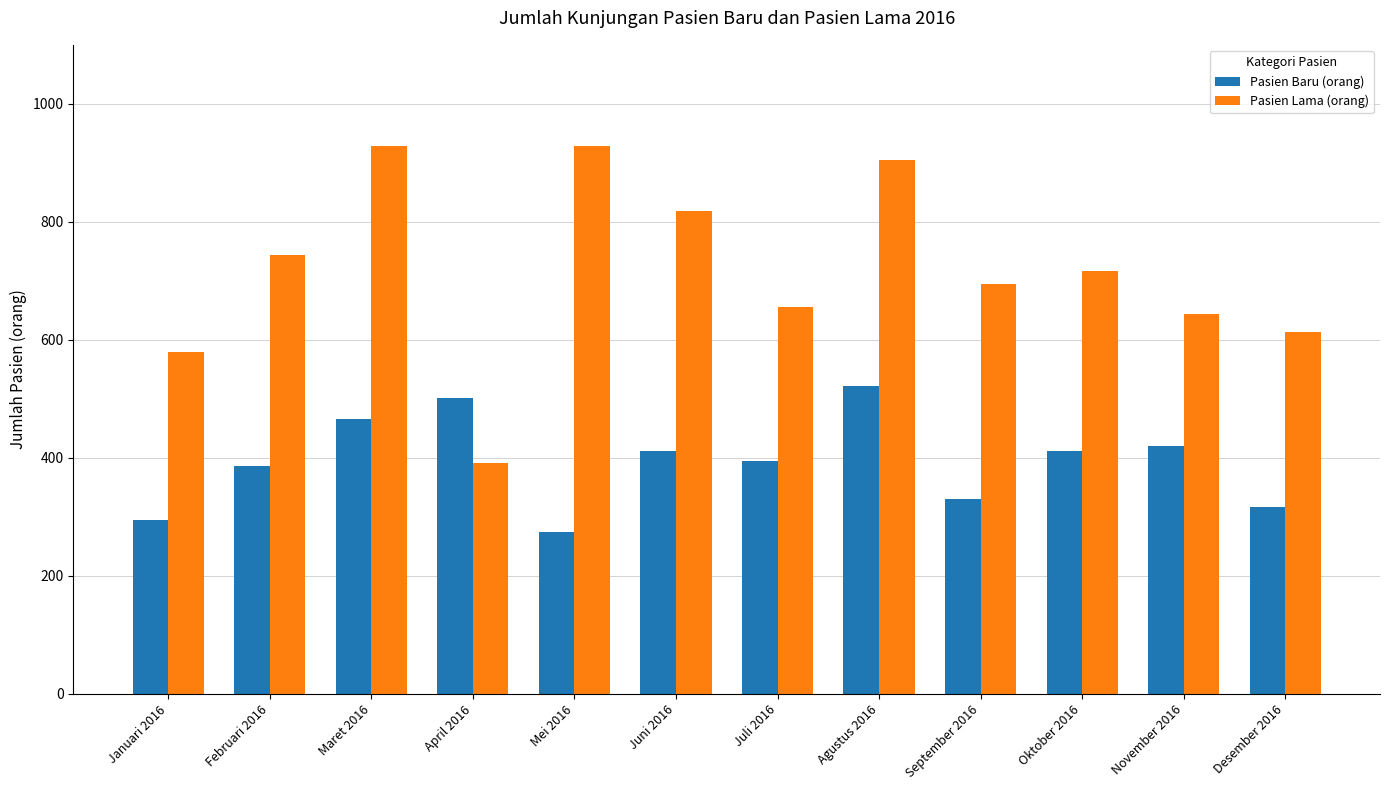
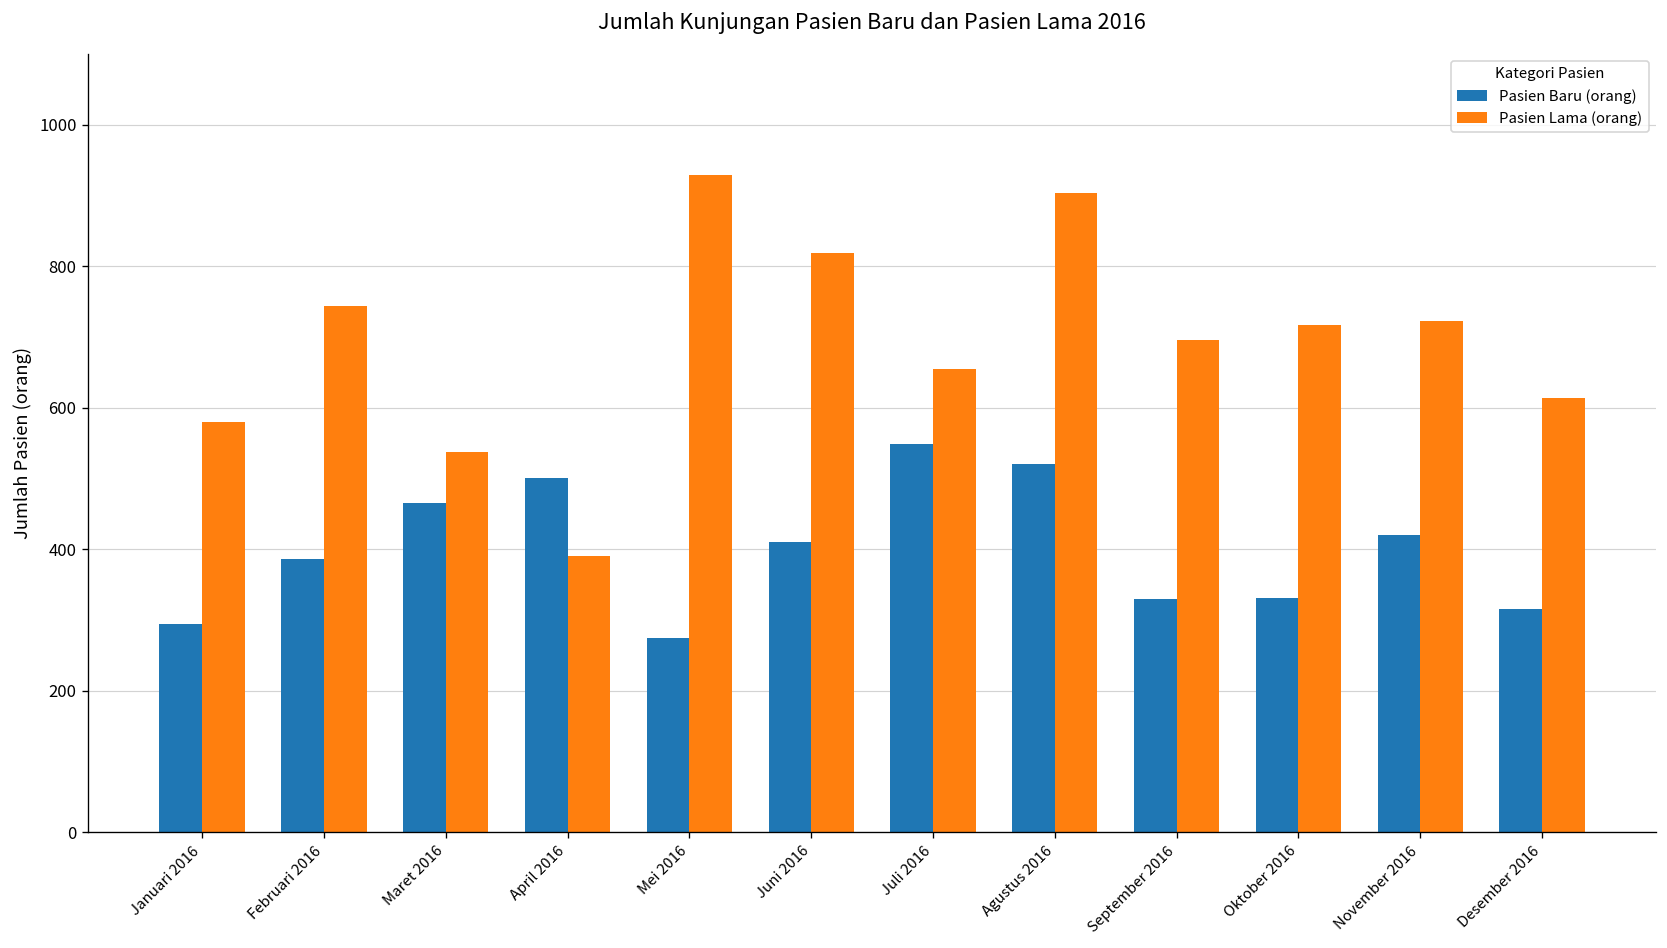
Pasien Lama (orang), Maret 2016: 930 -> 540
Pasien Baru (orang), Juli 2016: 400 -> 550
Pasien Baru (orang), Oktober 2016: 410 -> 330
Pasien Lama (orang), November 2016: 640 -> 720
